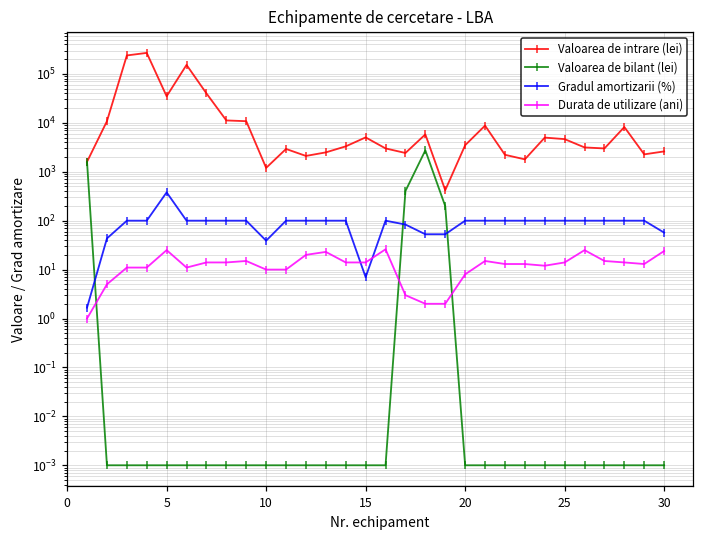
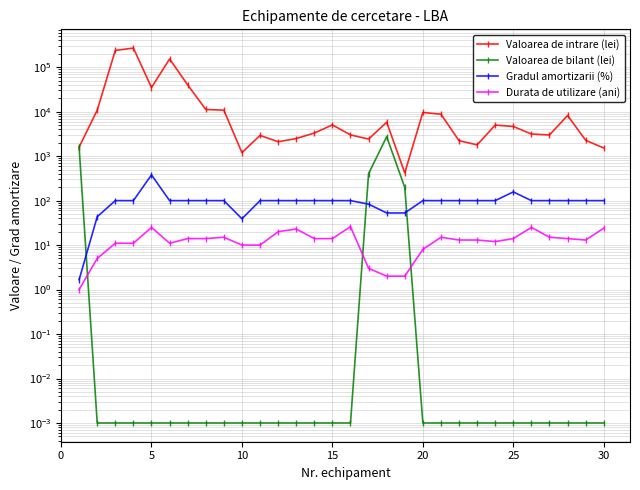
Gradul amortizarii (%), 15: 7 -> 100
Valoarea de intrare (lei), 20: 3000 -> 10000
Gradul amortizarii (%), 25: 100 -> 160
Valoarea de intrare (lei), 30: 3000 -> 1500
Gradul amortizarii (%), 30: 60 -> 100
